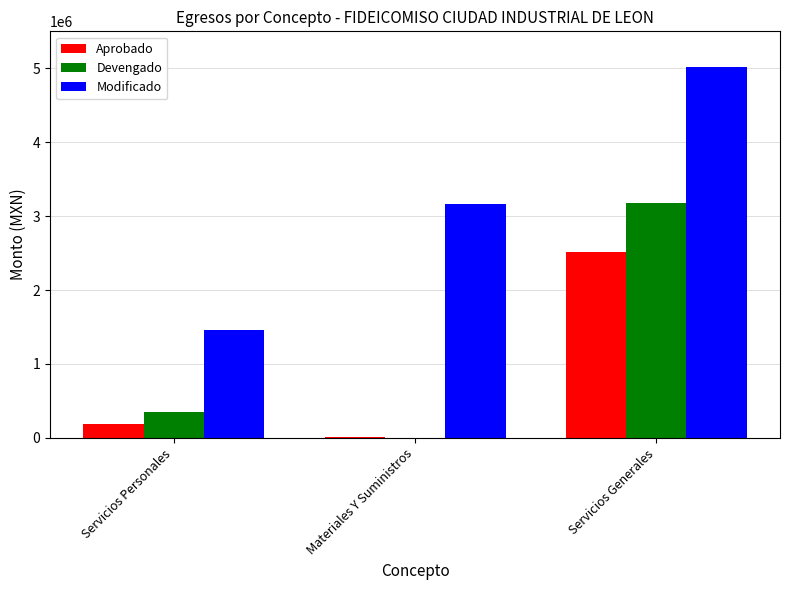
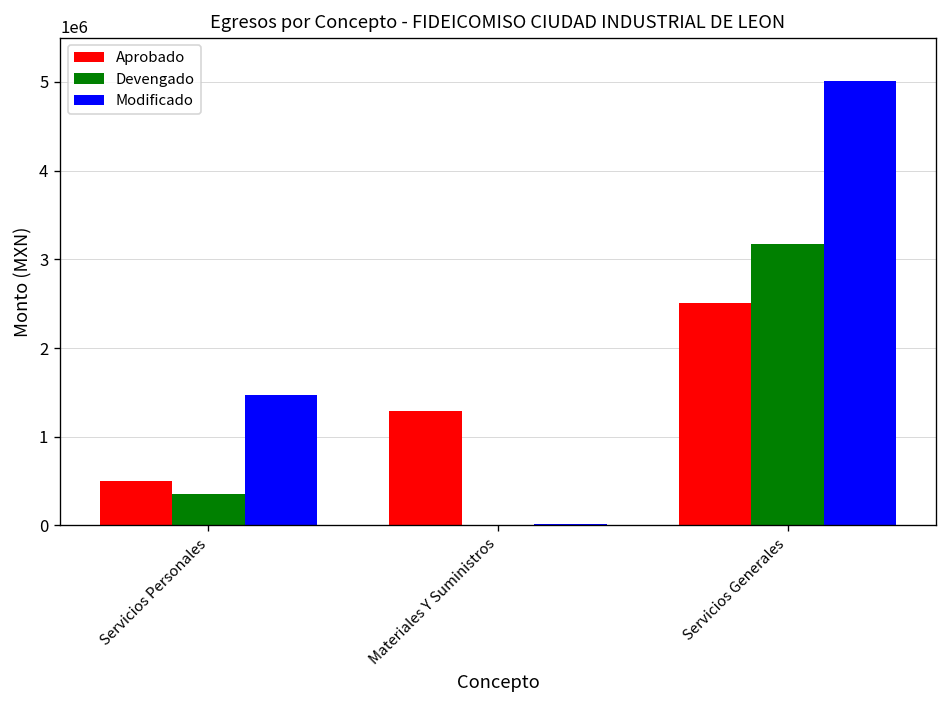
Aprobado, Servicios Personales: 200000 -> 500000
Aprobado, Materiales Y Suministros: 0 -> 1300000
Modificado, Materiales Y Suministros: 3200000 -> 0
